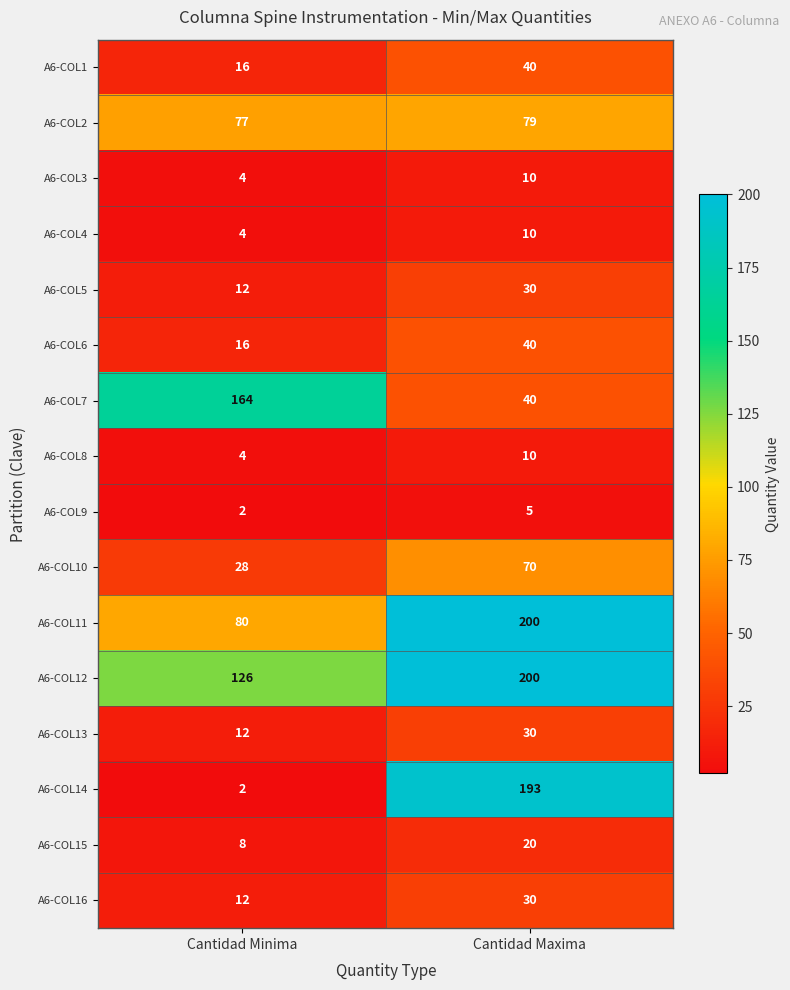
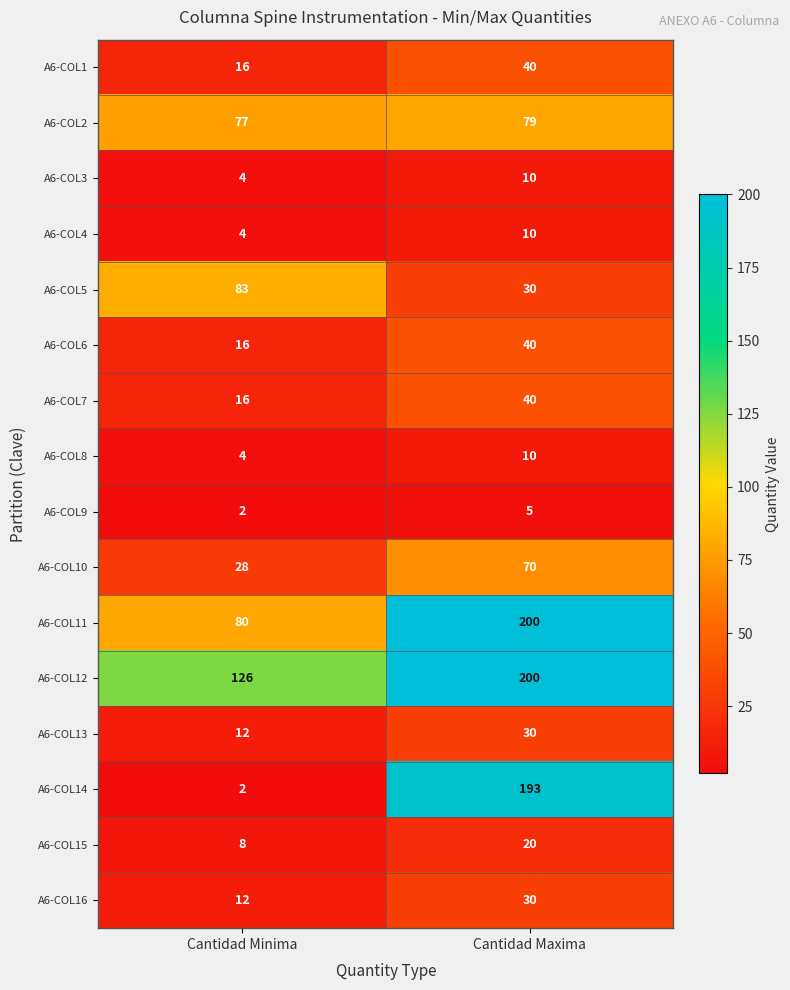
A6-COL5, Cantidad Minima: 12 -> 83
A6-COL7, Cantidad Minima: 164 -> 16
